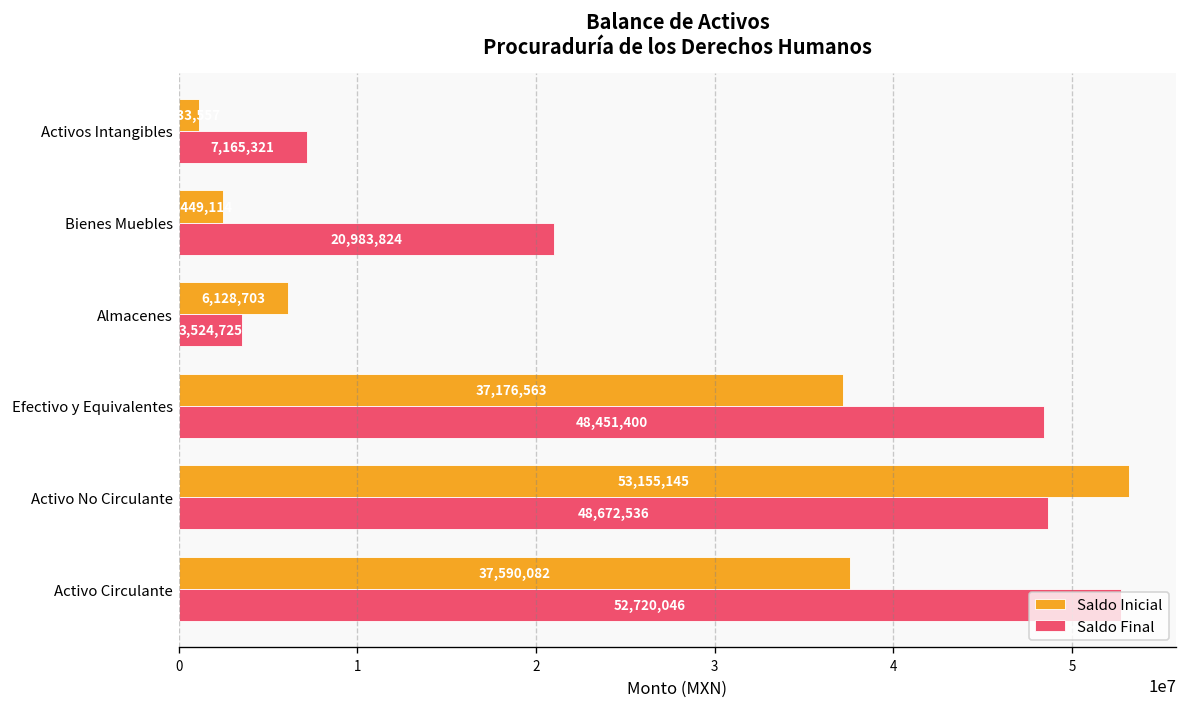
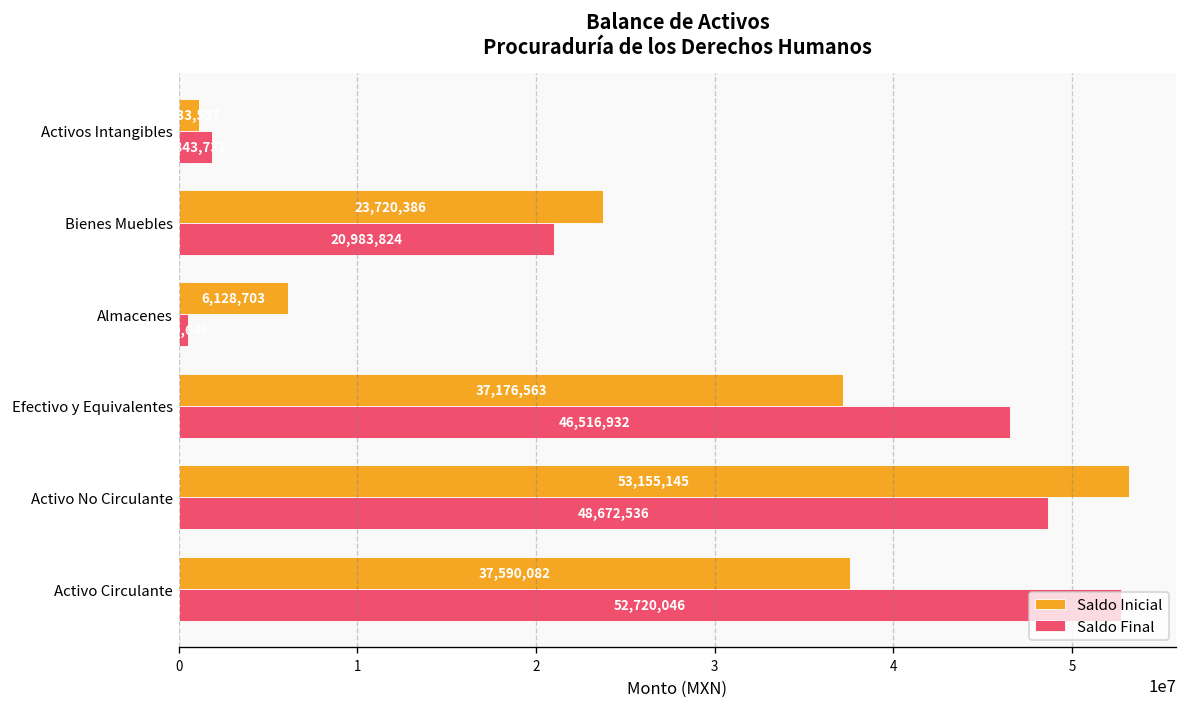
Saldo Final, Activos Intangibles: 7200000 -> 1800000
Saldo Inicial, Bienes Muebles: 2,449,114 -> 23,720,386
Saldo Final, Almacenes: 3500000 -> 500000
Saldo Final, Efectivo y Equivalentes: 48,451,400 -> 46,516,932
